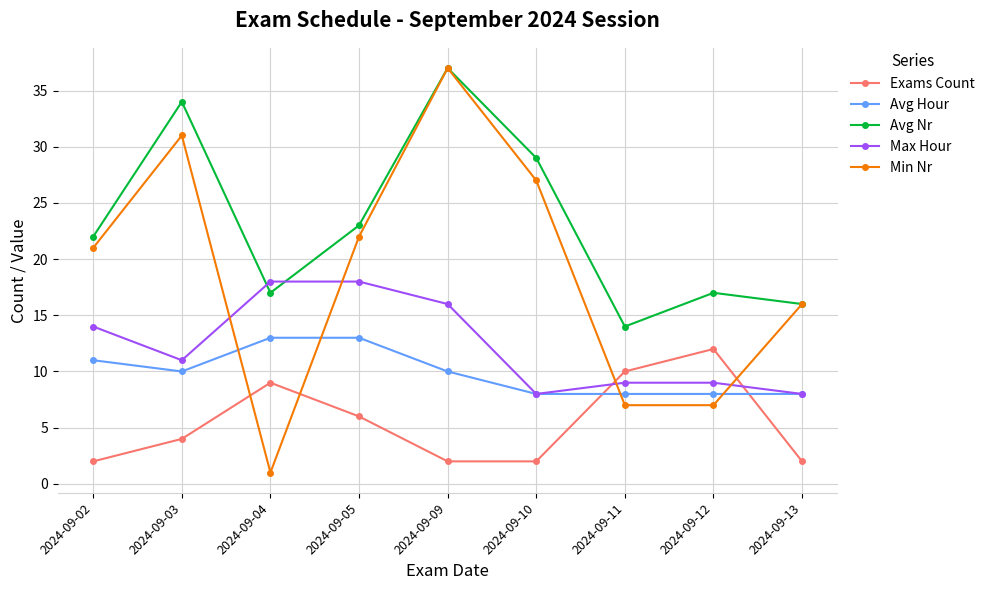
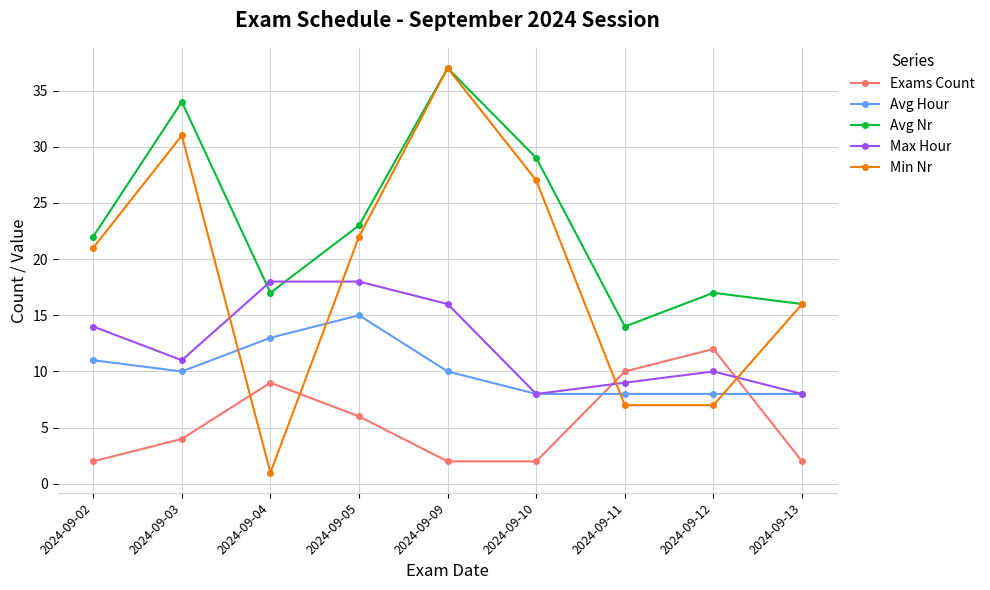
Avg Hour, 2024-09-05: 13 -> 15
Max Hour, 2024-09-12: 9 -> 10
